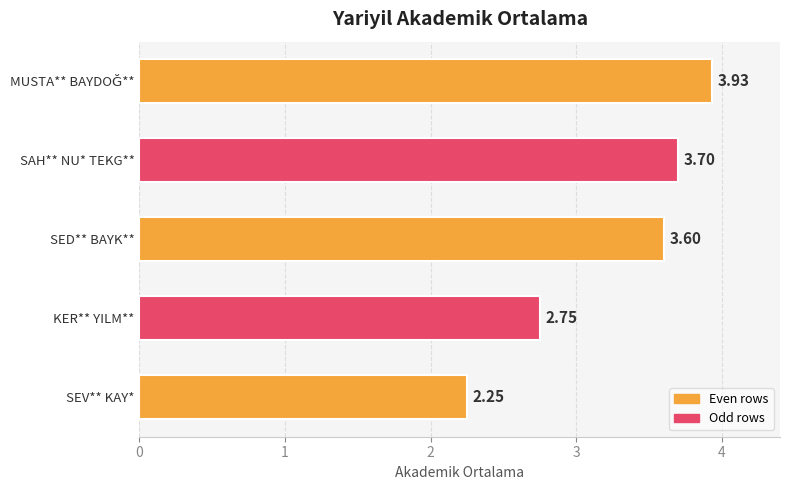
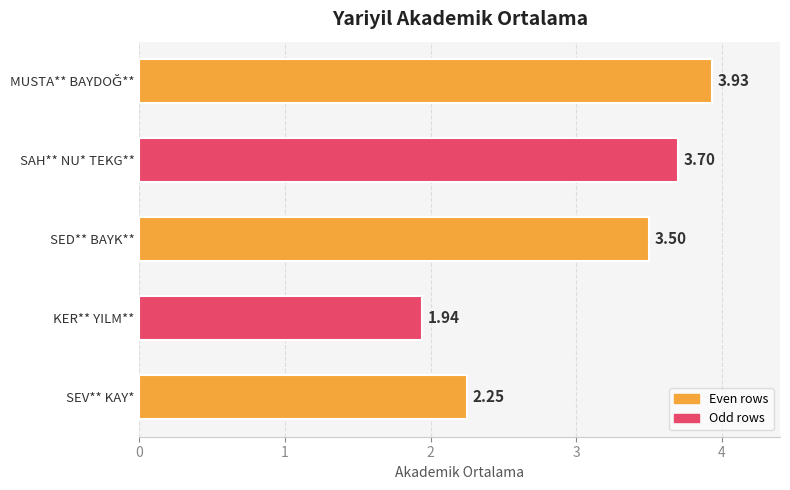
SED** BAYK**: 3.60 -> 3.50
KER** YILM**: 2.75 -> 1.94
